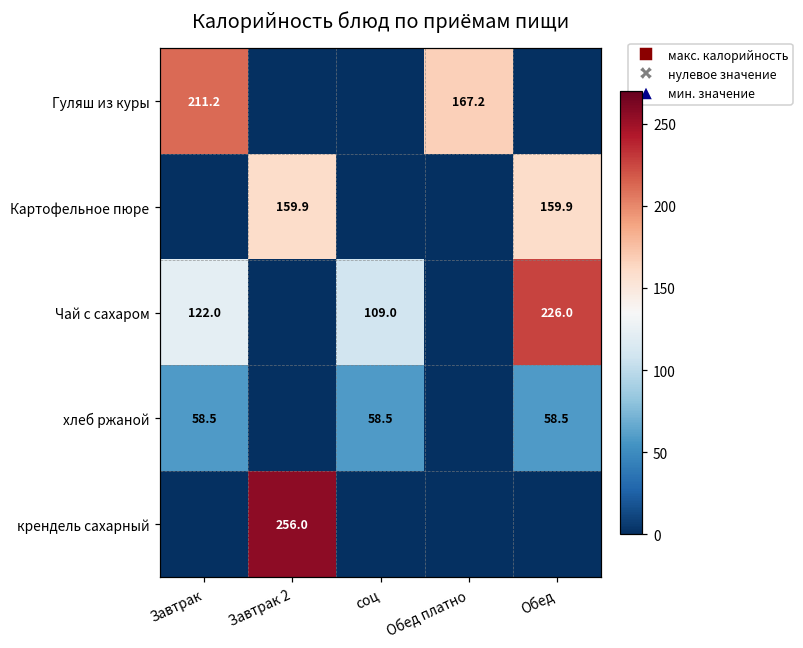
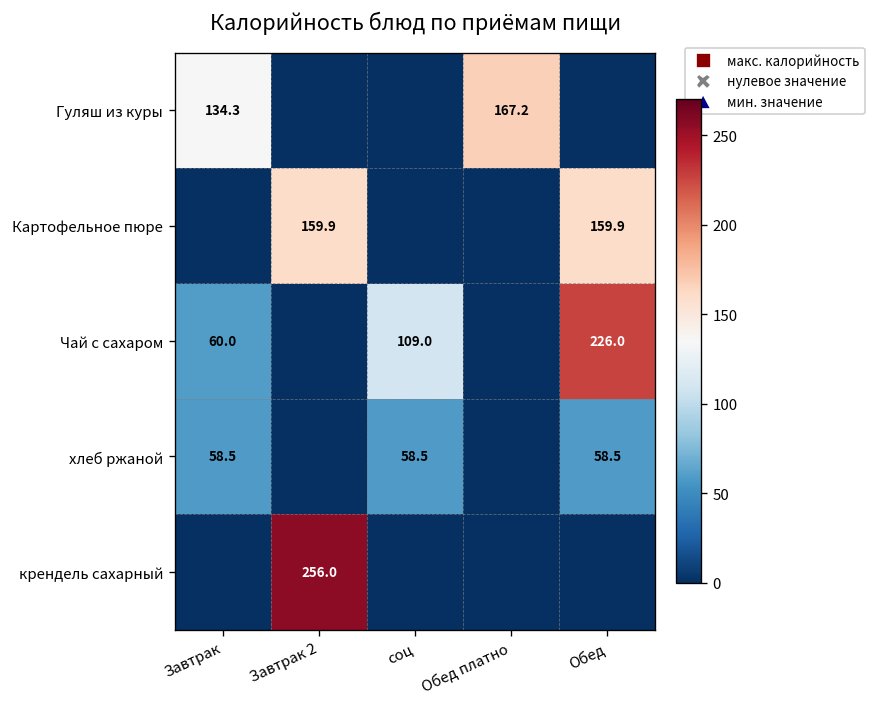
Гуляш из куры, Завтрак: 211.2 -> 134.3
Чай с сахаром, Завтрак: 122.0 -> 60.0
